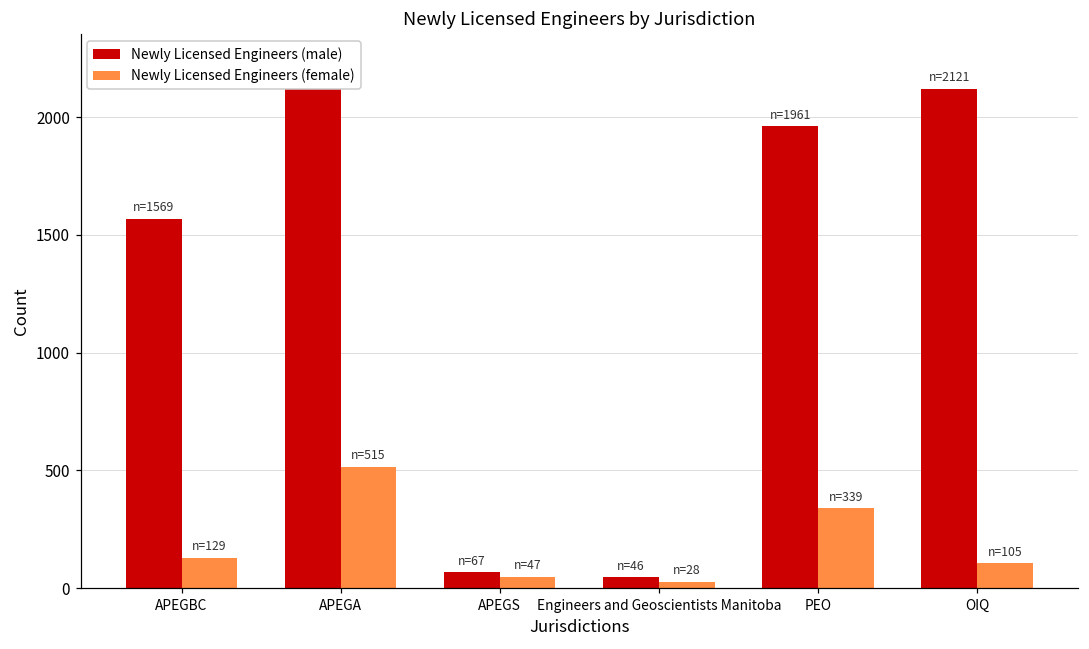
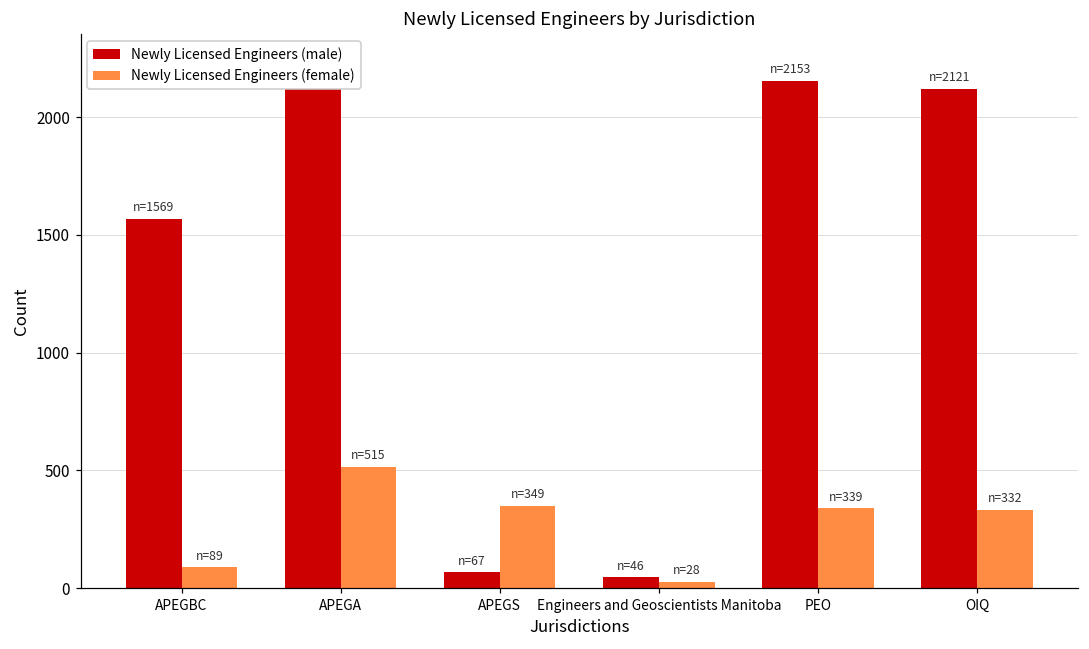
Newly Licensed Engineers (female), APEGBC: 129 -> 89
Newly Licensed Engineers (female), APEGS: 47 -> 349
Newly Licensed Engineers (male), PEO: 1961 -> 2153
Newly Licensed Engineers (female), OIQ: 105 -> 332
